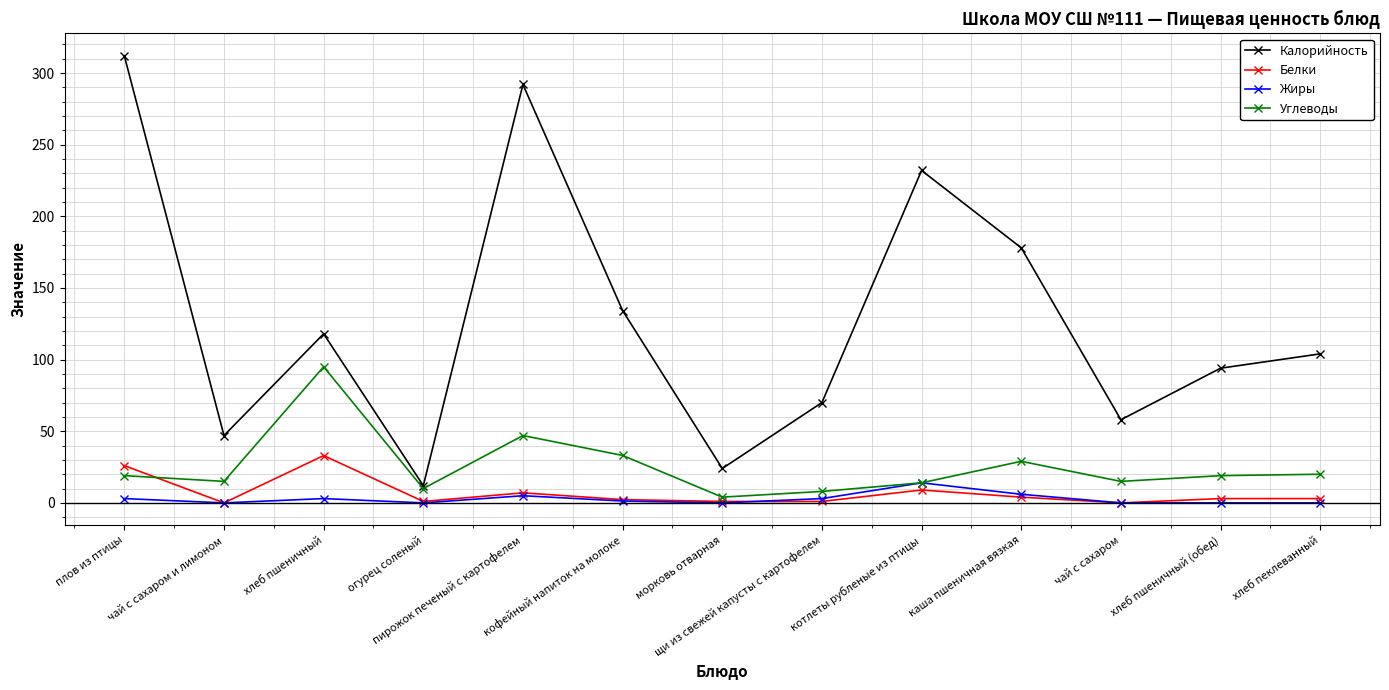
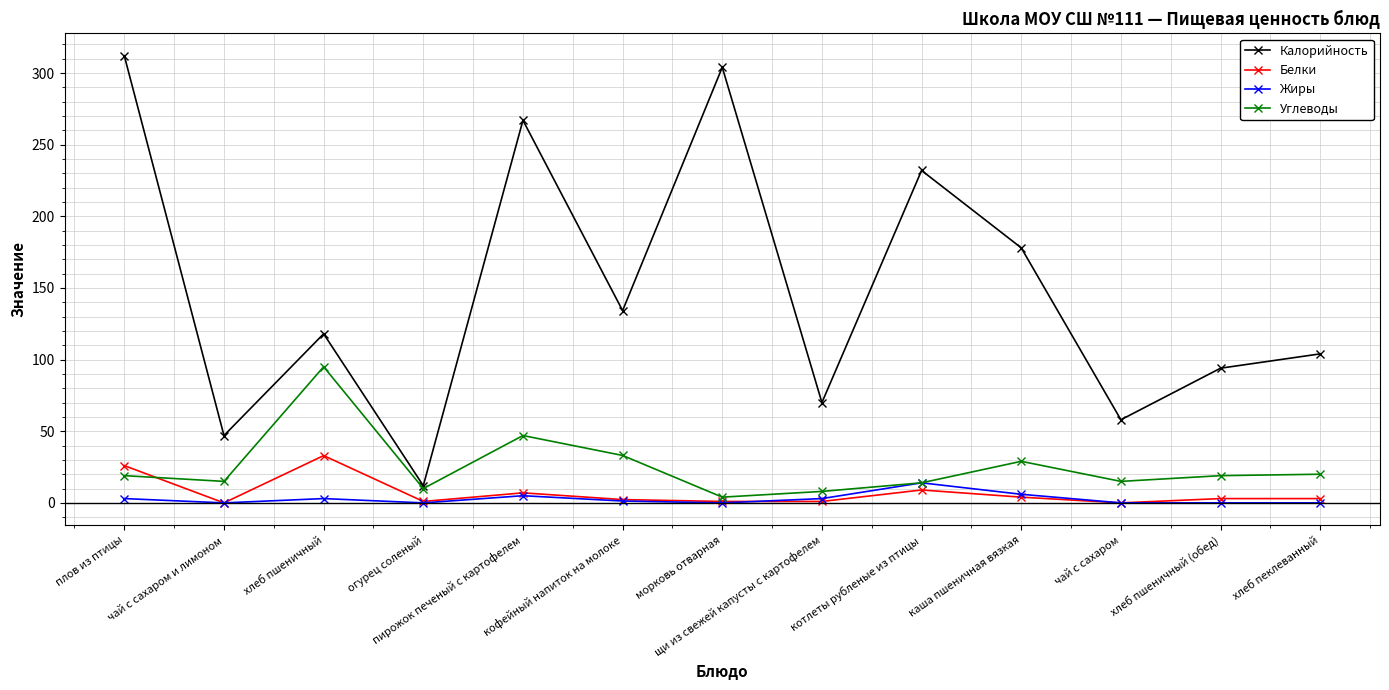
Калорийность, пирожок печеный с картофелем: 292 -> 267
Калорийность, морковь отварная: 24 -> 304
